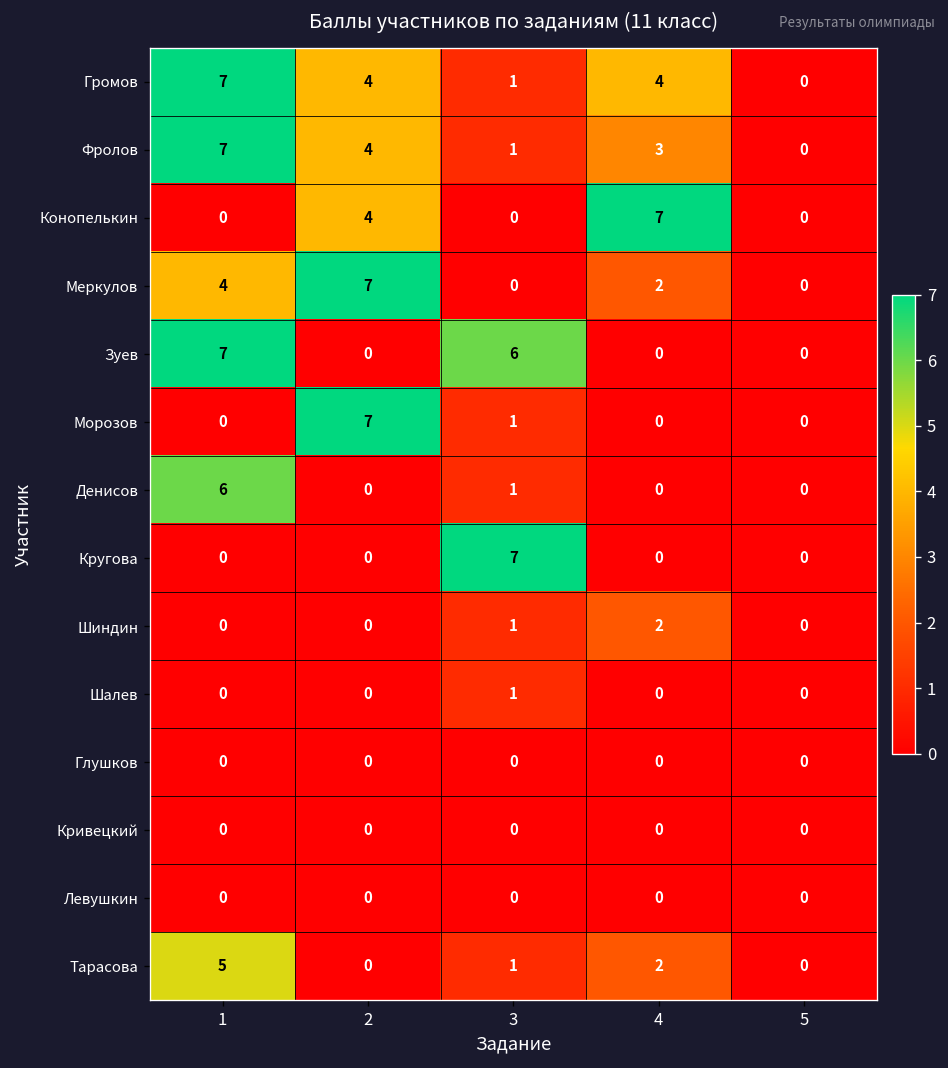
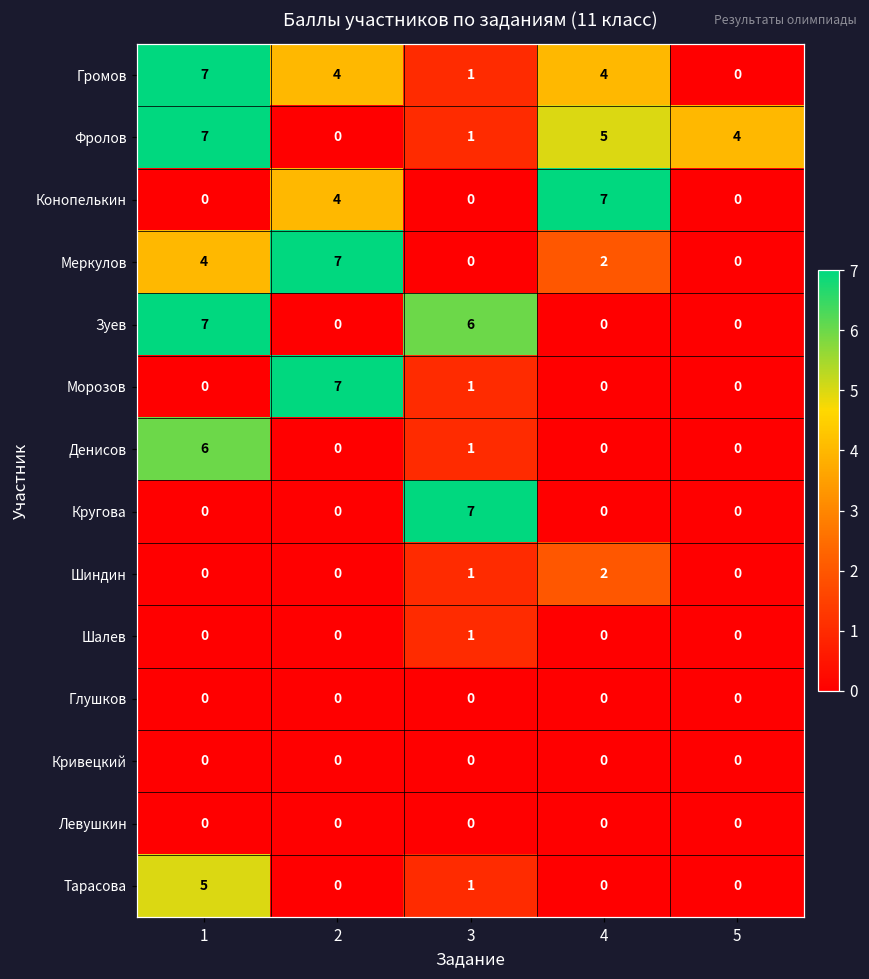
Фролов, 2: 4 -> 0
Фролов, 4: 3 -> 5
Фролов, 5: 0 -> 4
Тарасова, 4: 2 -> 0
